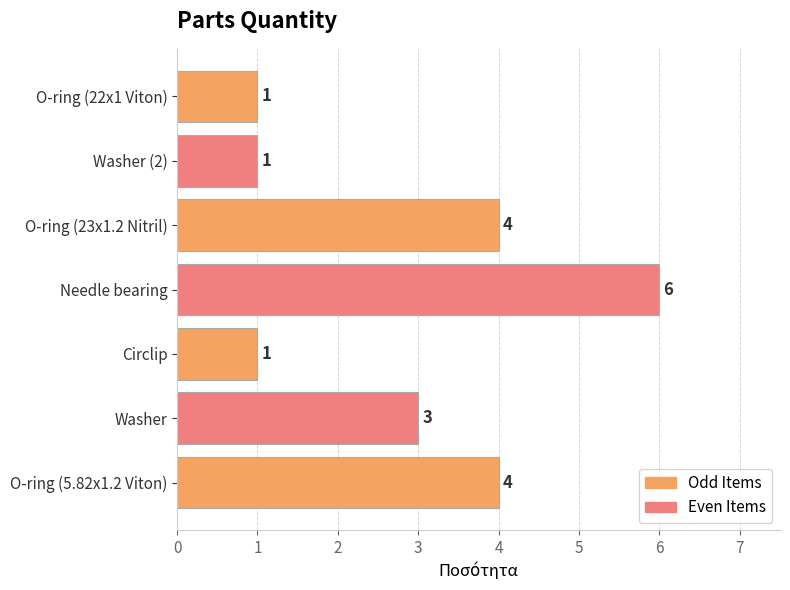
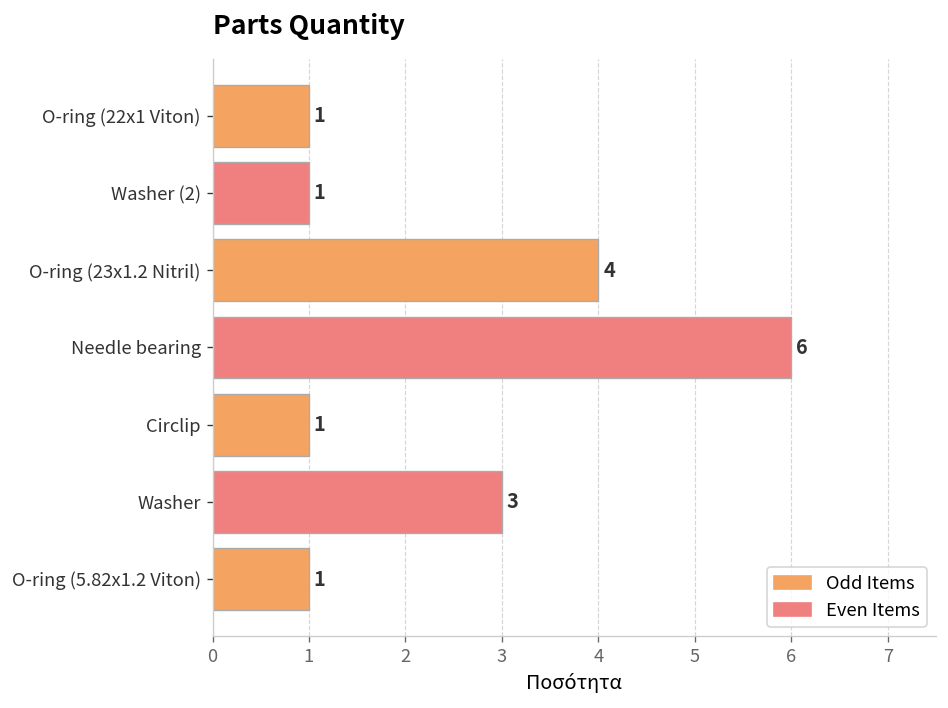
O-ring (5.82x1.2 Viton): 4 -> 1
